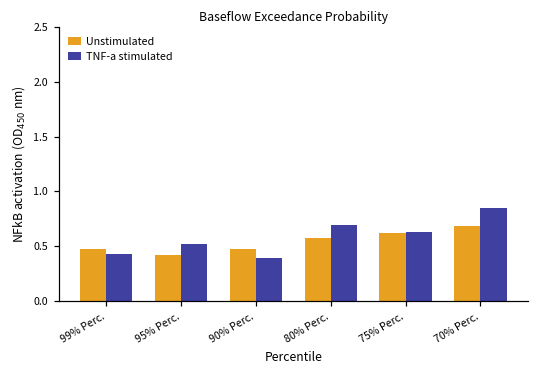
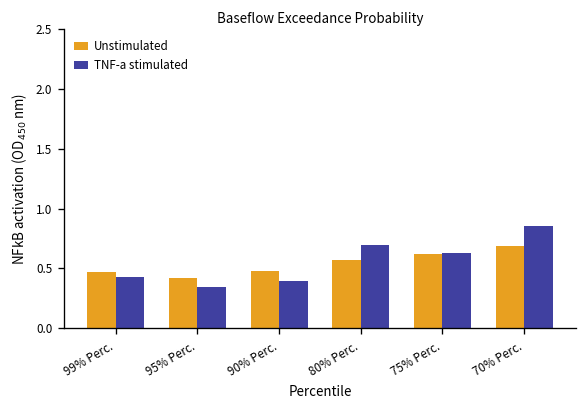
TNF-a stimulated, 95% Perc.: 0.5 -> 0.3
